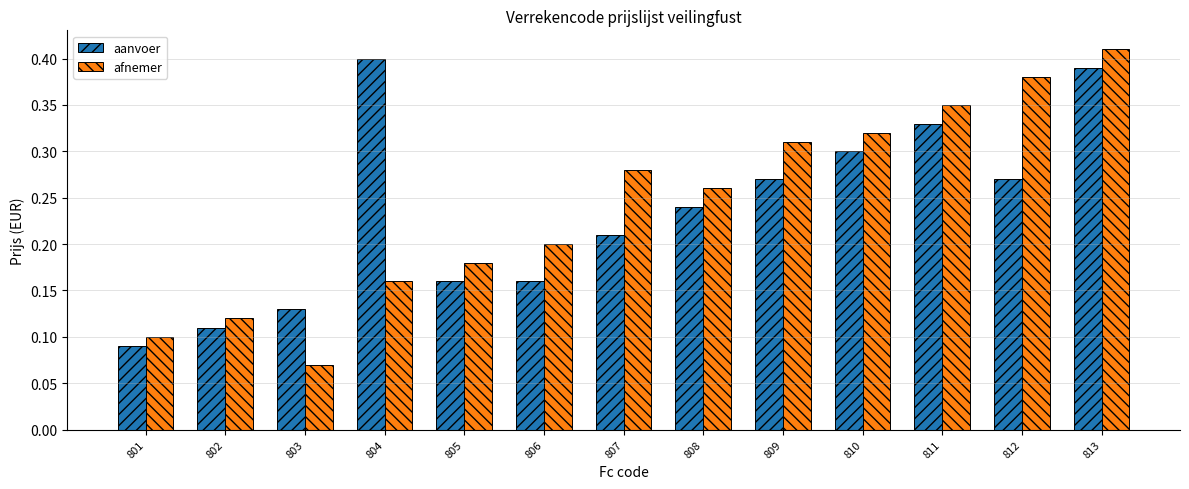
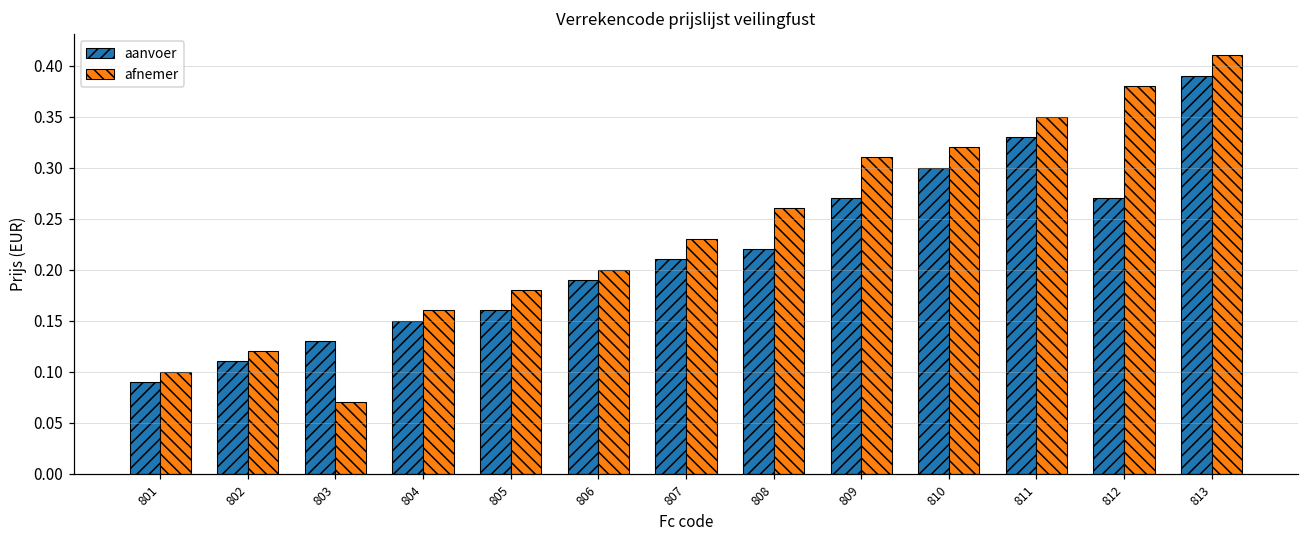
aanvoer, 804: 0.40 -> 0.15
aanvoer, 806: 0.16 -> 0.19
afnemer, 807: 0.28 -> 0.23
aanvoer, 808: 0.24 -> 0.22
